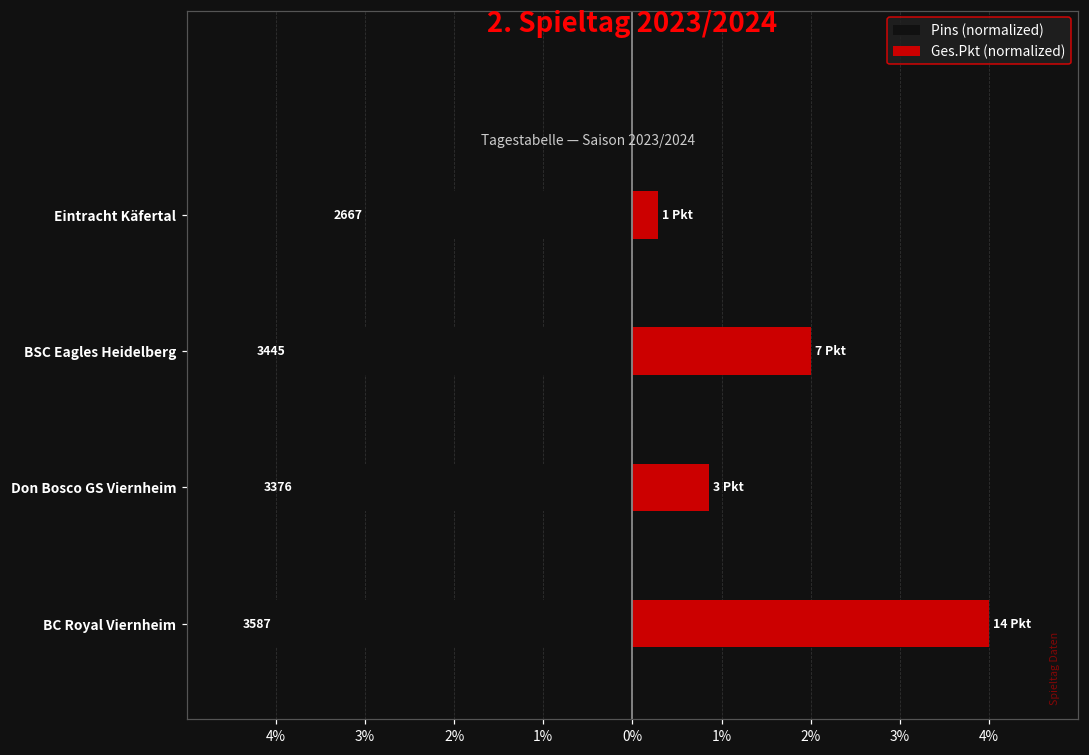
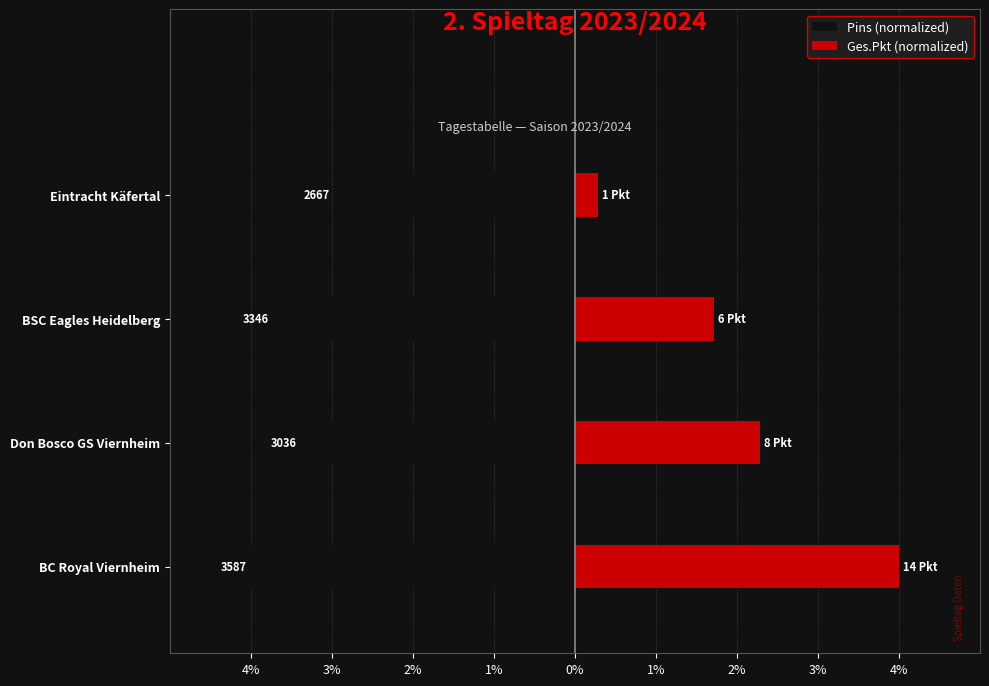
Pins (normalized), BSC Eagles Heidelberg: 3445 -> 3346
Ges.Pkt (normalized), BSC Eagles Heidelberg: 7 -> 6
Pins (normalized), Don Bosco GS Viernheim: 3376 -> 3036
Ges.Pkt (normalized), Don Bosco GS Viernheim: 3 -> 8
